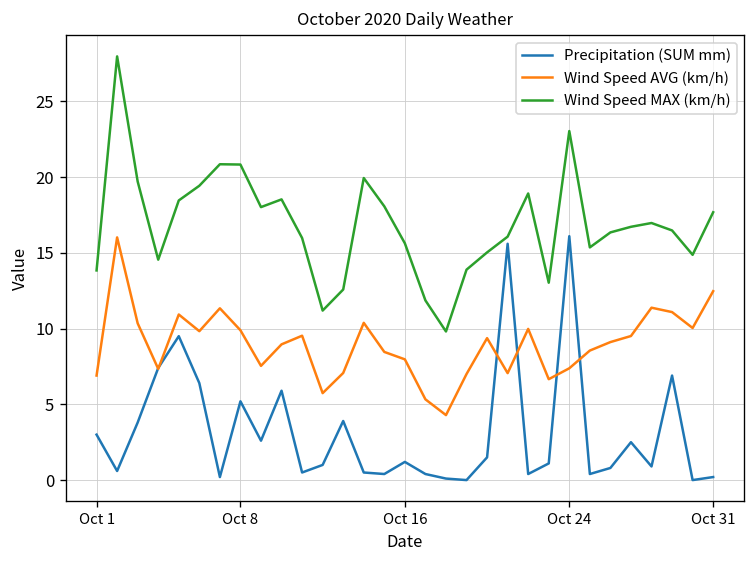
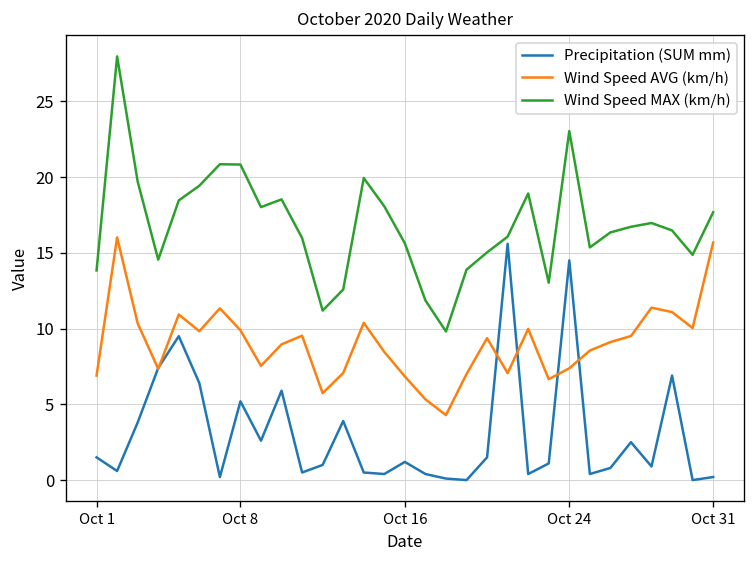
Precipitation (SUM mm), Oct 1: 3.0 -> 1.5
Wind Speed AVG (km/h), Oct 16: 8.0 -> 6.8
Precipitation (SUM mm), Oct 24: 16.1 -> 14.5
Wind Speed AVG (km/h), Oct 31: 12.5 -> 15.7
